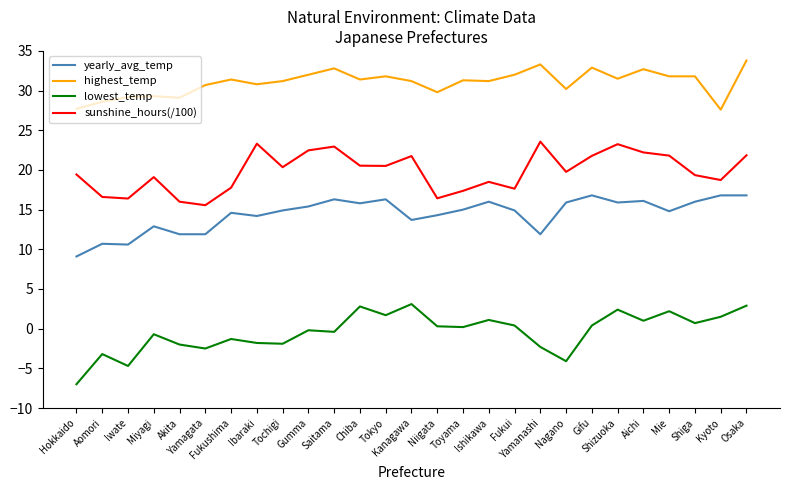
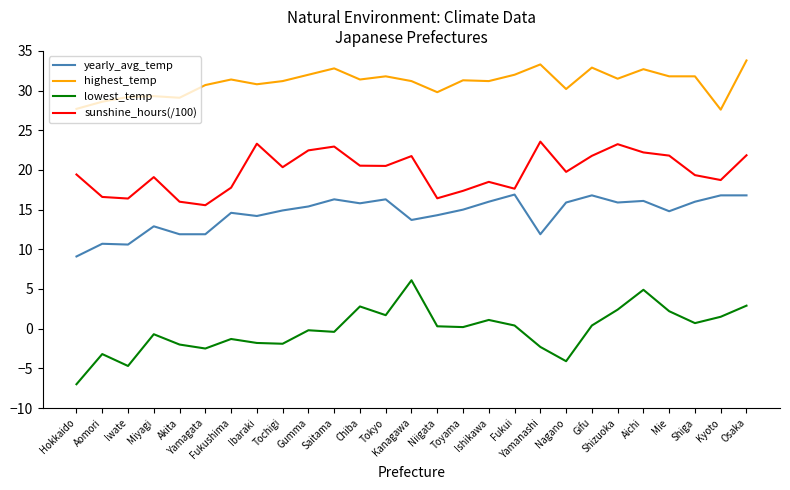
lowest_temp, Kanagawa: 3 -> 6
yearly_avg_temp, Fukui: 15 -> 17
lowest_temp, Aichi: 1 -> 5
